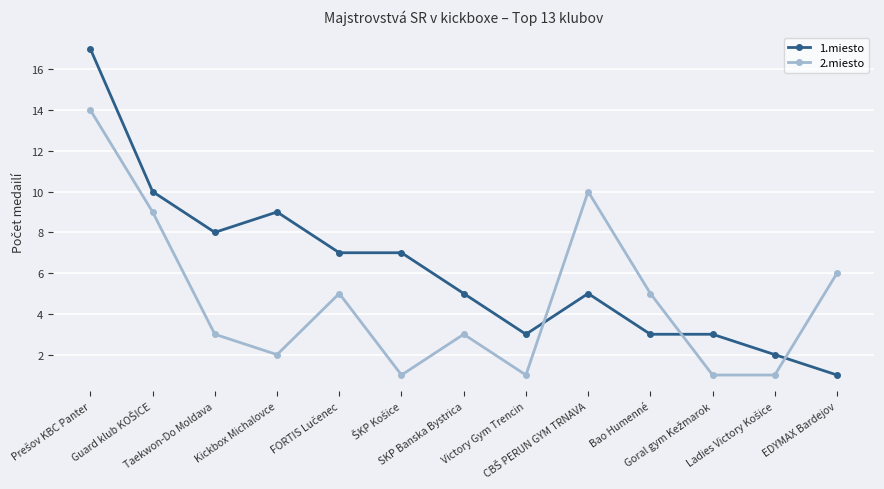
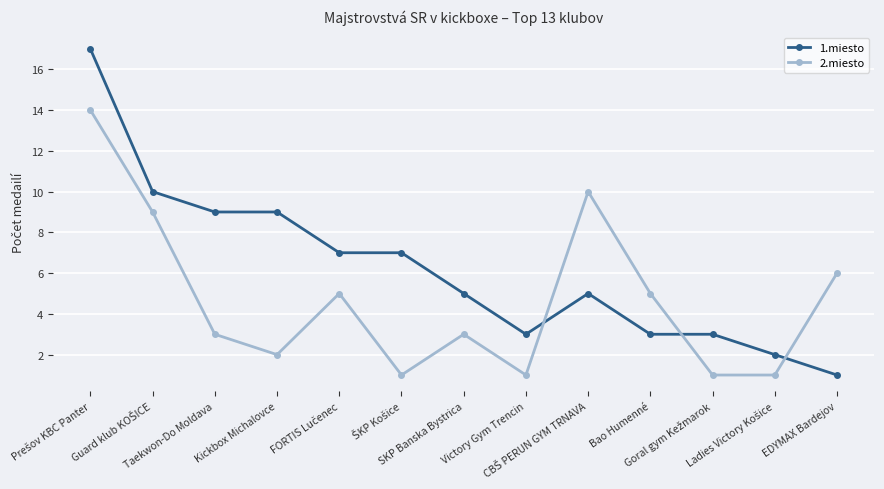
1.miesto, Taekwon-Do Moldava: 8 -> 9
